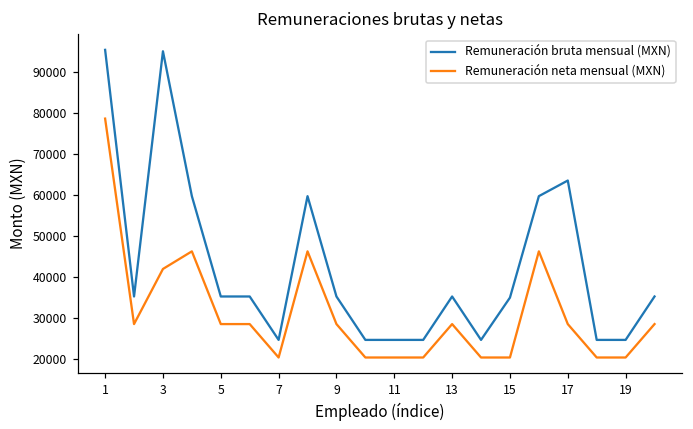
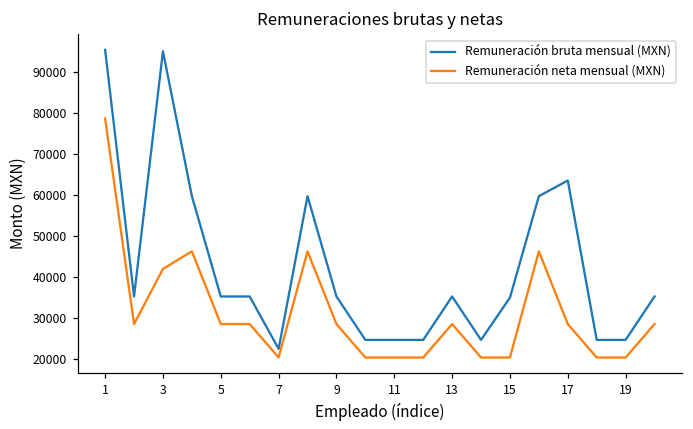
Remuneración bruta mensual (MXN), 7: 25000 -> 22000
